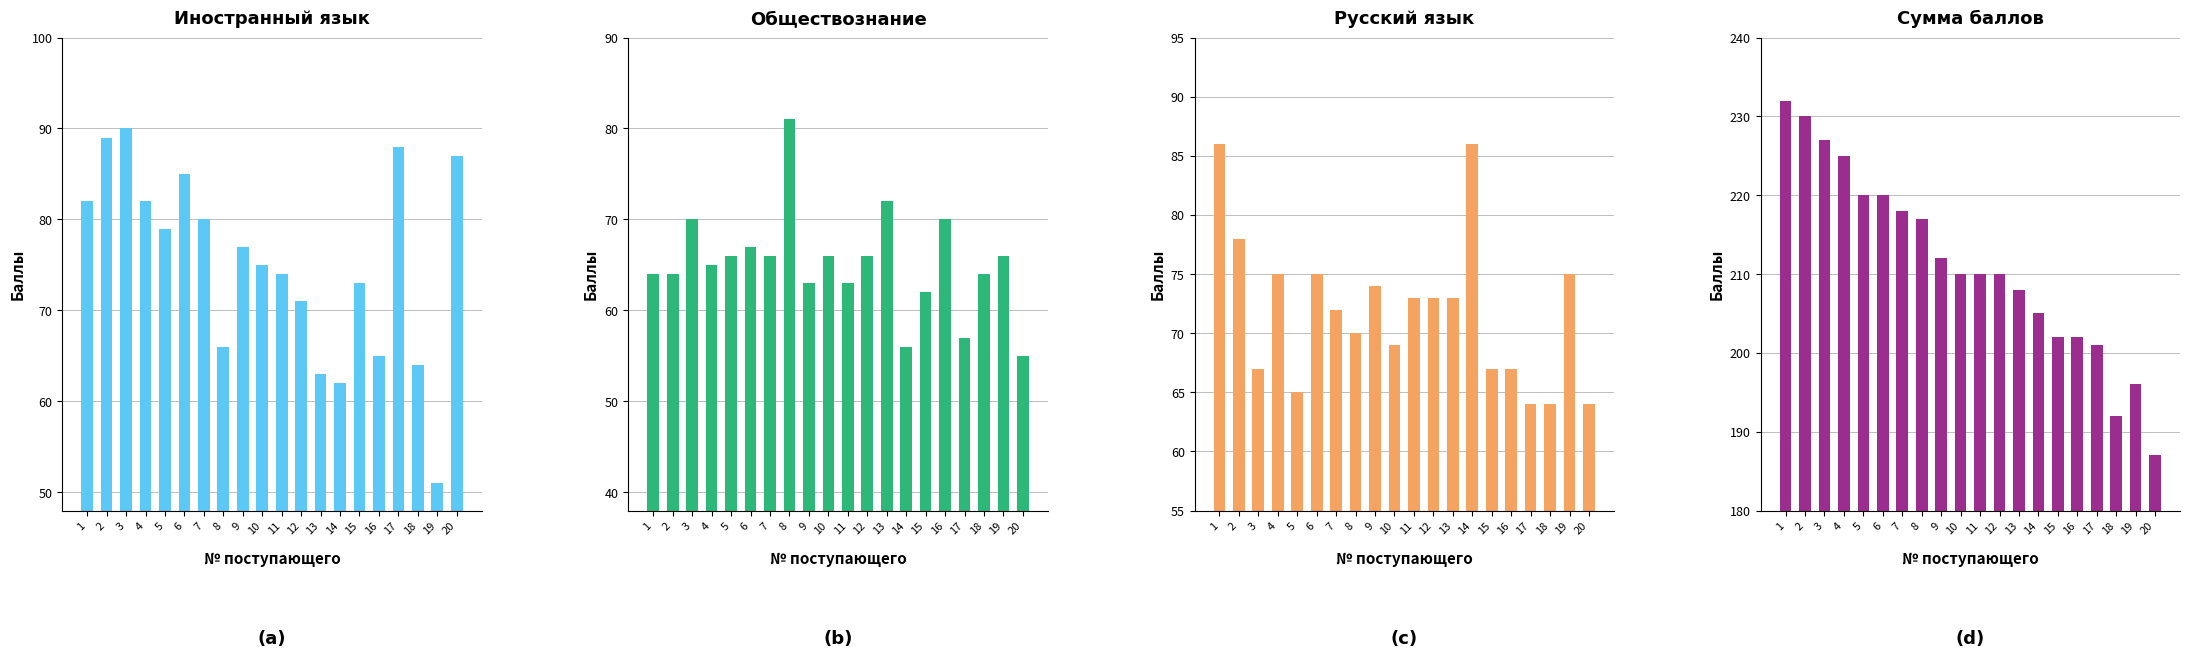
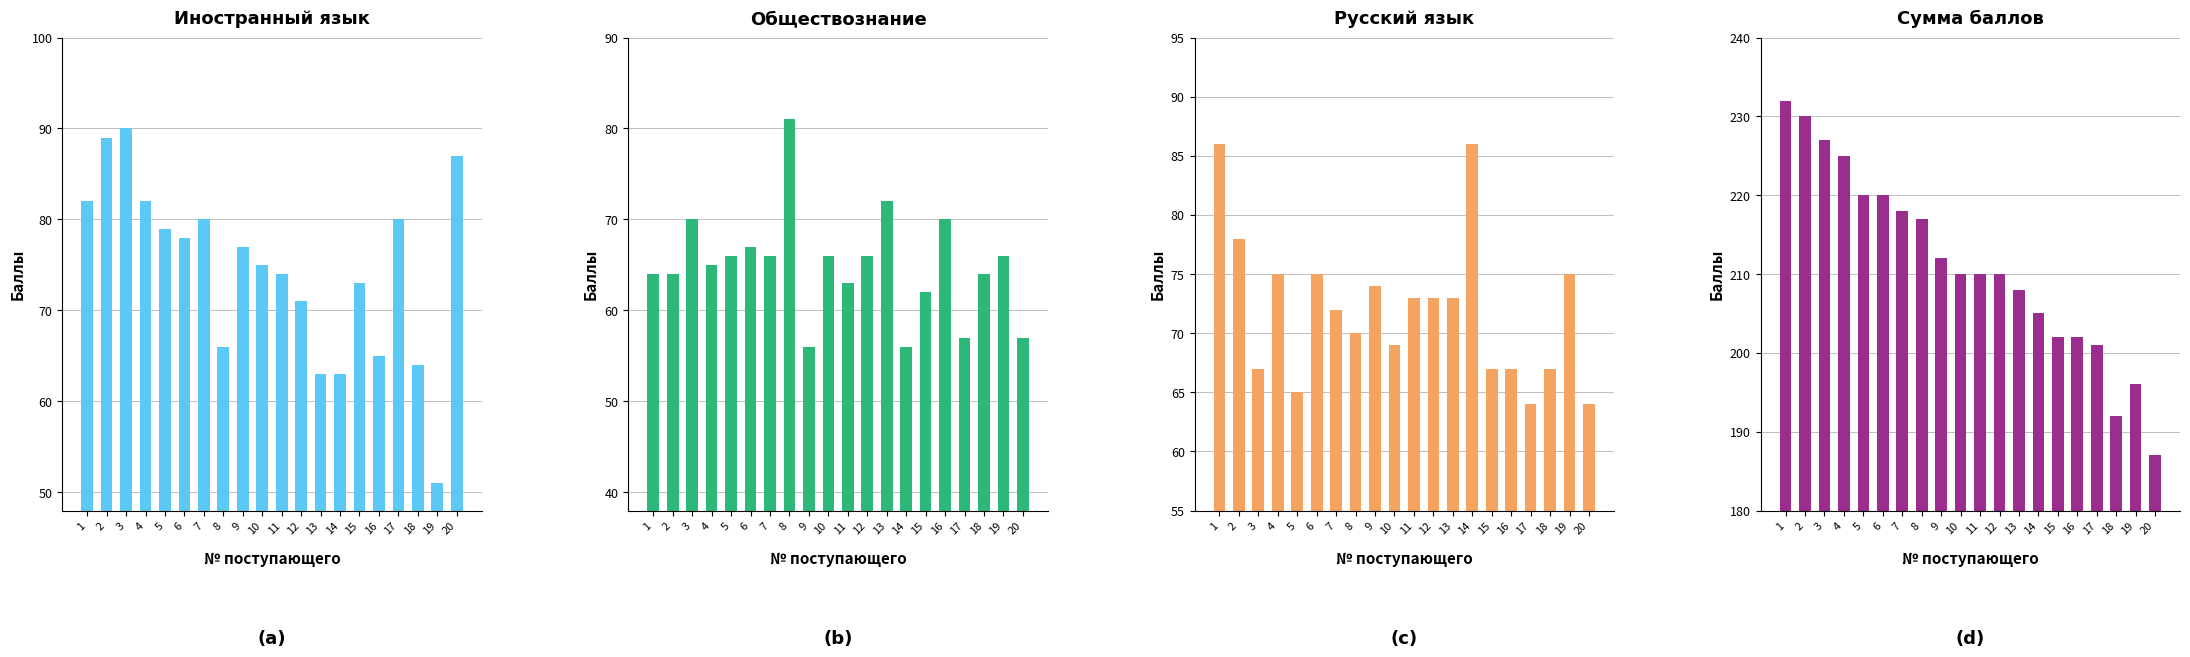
Иностранный язык, 6: 85 -> 78
Иностранный язык, 14: 62 -> 63
Иностранный язык, 17: 88 -> 80
Обществознание, 9: 63 -> 56
Обществознание, 20: 55 -> 57
Русский язык, 18: 64 -> 67
